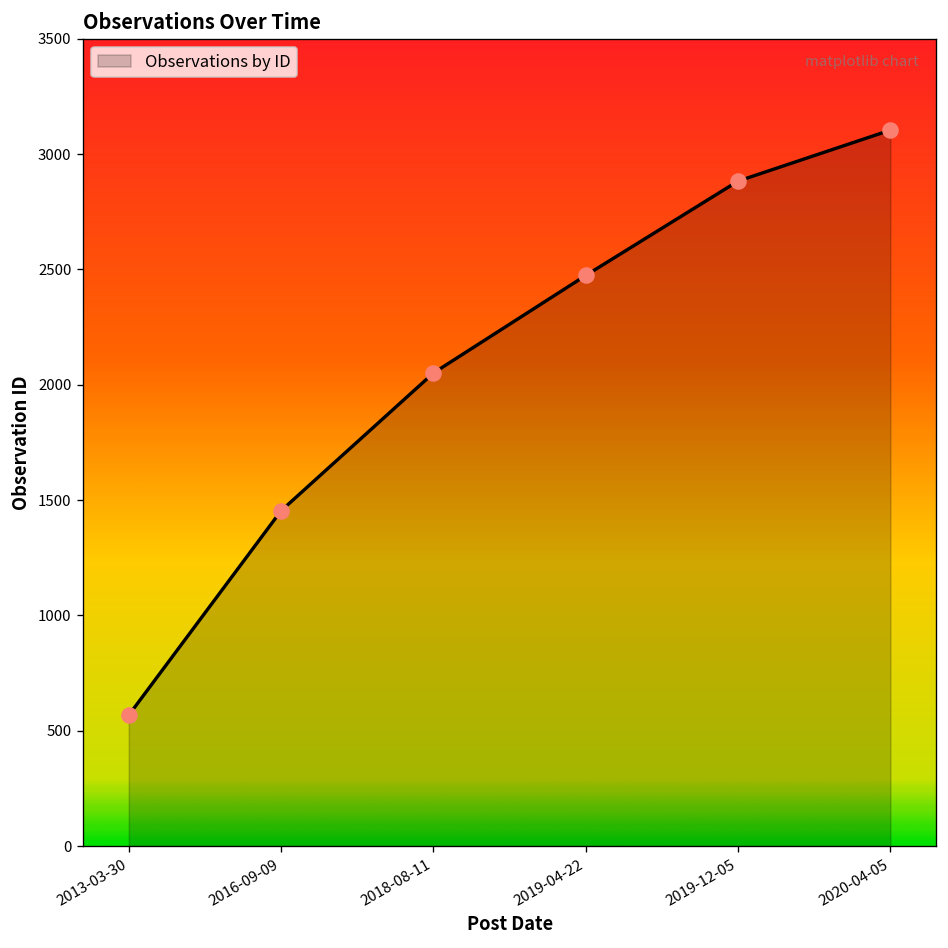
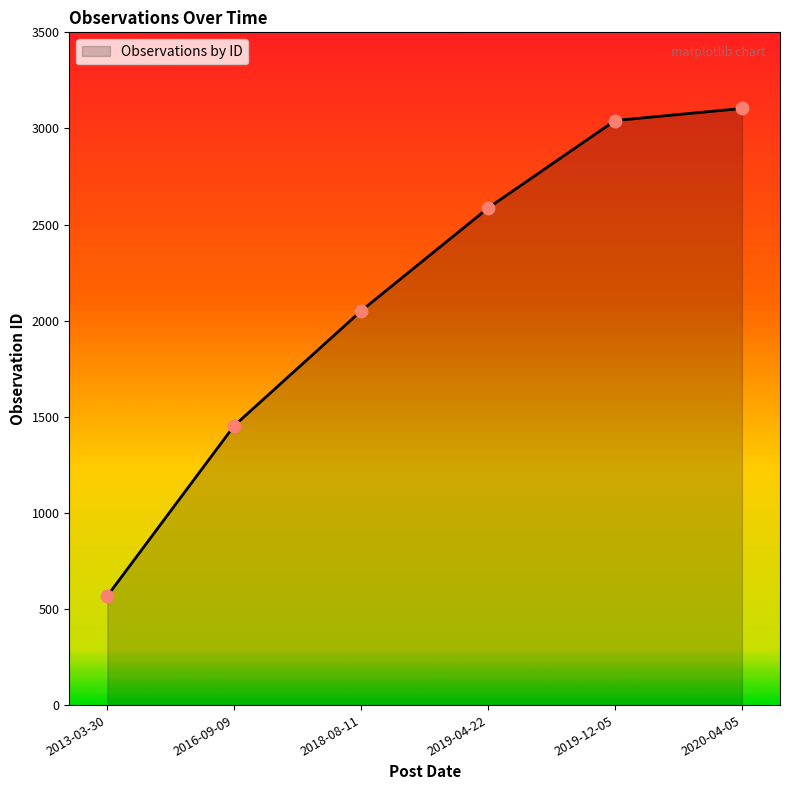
2019-04-22: 2470 -> 2590
2019-12-05: 2880 -> 3040
